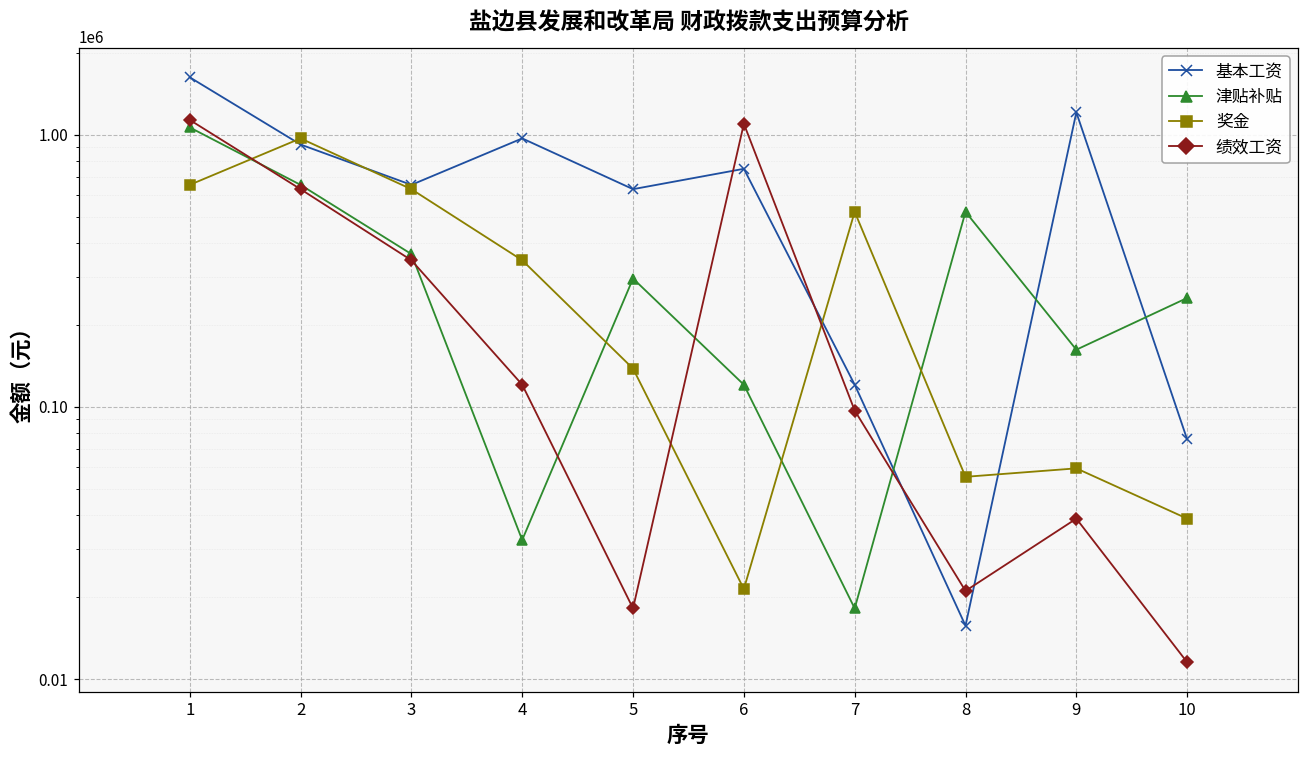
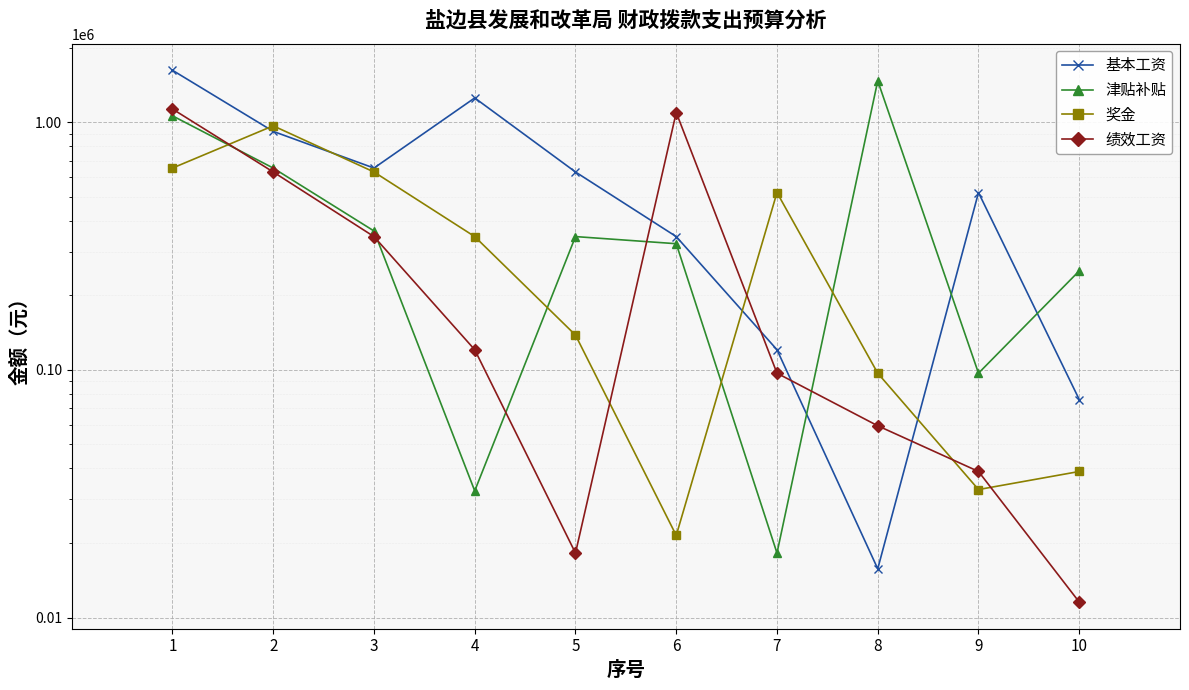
基本工资, 4: 970000 -> 1300000
津贴补贴, 5: 300000 -> 350000
基本工资, 6: 750000 -> 350000
津贴补贴, 6: 120000 -> 320000
津贴补贴, 8: 520000 -> 1500000
奖金, 8: 55000 -> 97000
绩效工资, 8: 21000 -> 60000
基本工资, 9: 1200000 -> 520000
津贴补贴, 9: 160000 -> 97000
奖金, 9: 60000 -> 33000
